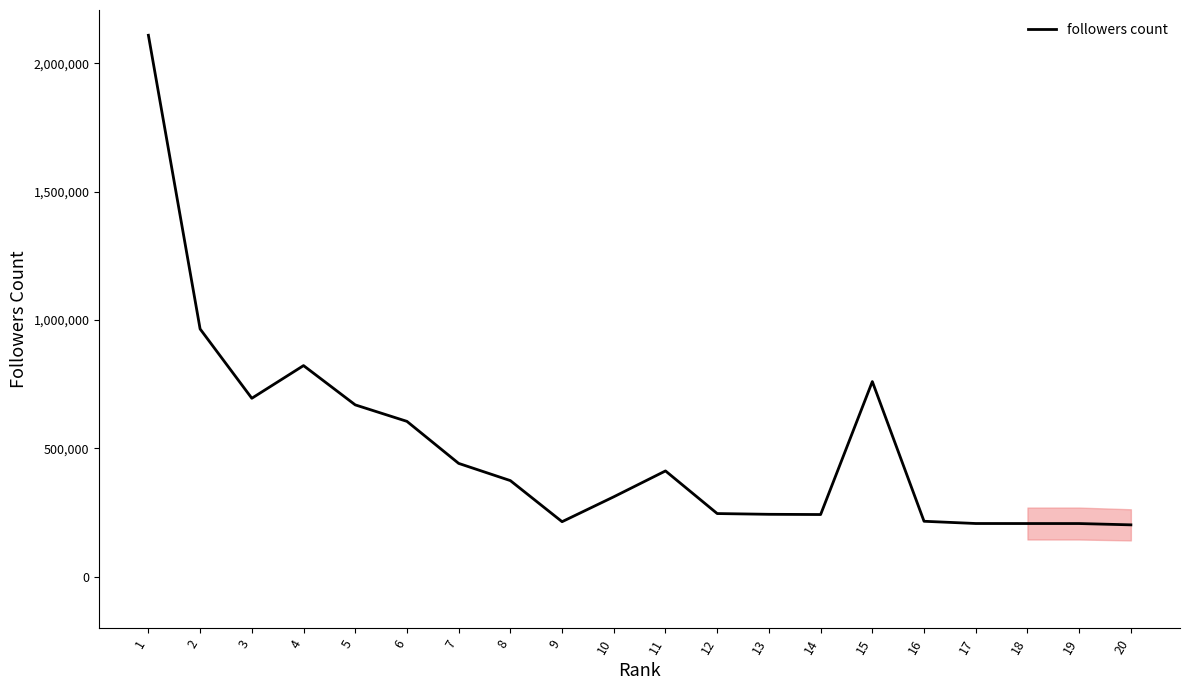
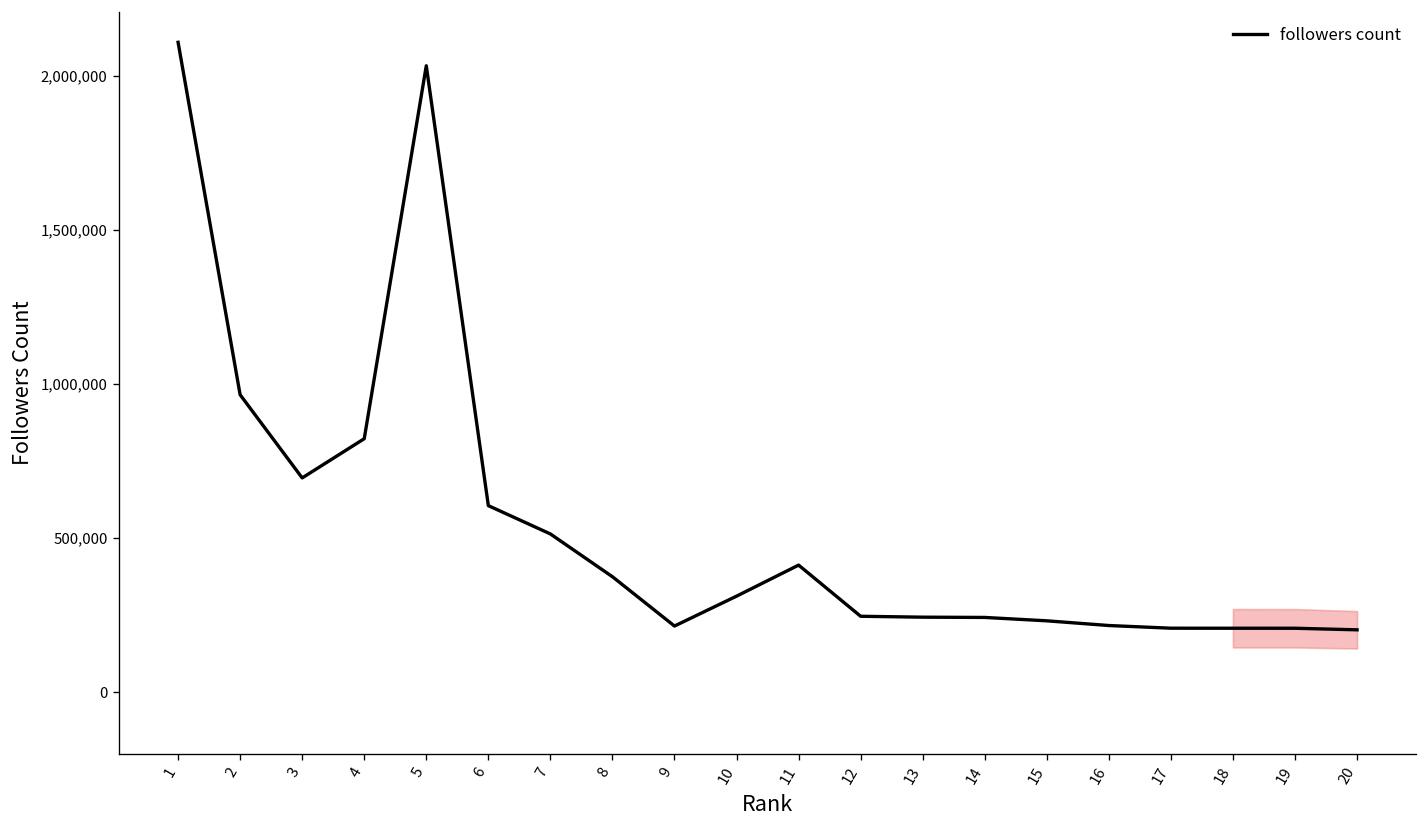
followers count, 5: 670,000 -> 2,030,000
followers count, 7: 440,000 -> 510,000
followers count, 15: 760,000 -> 230,000
